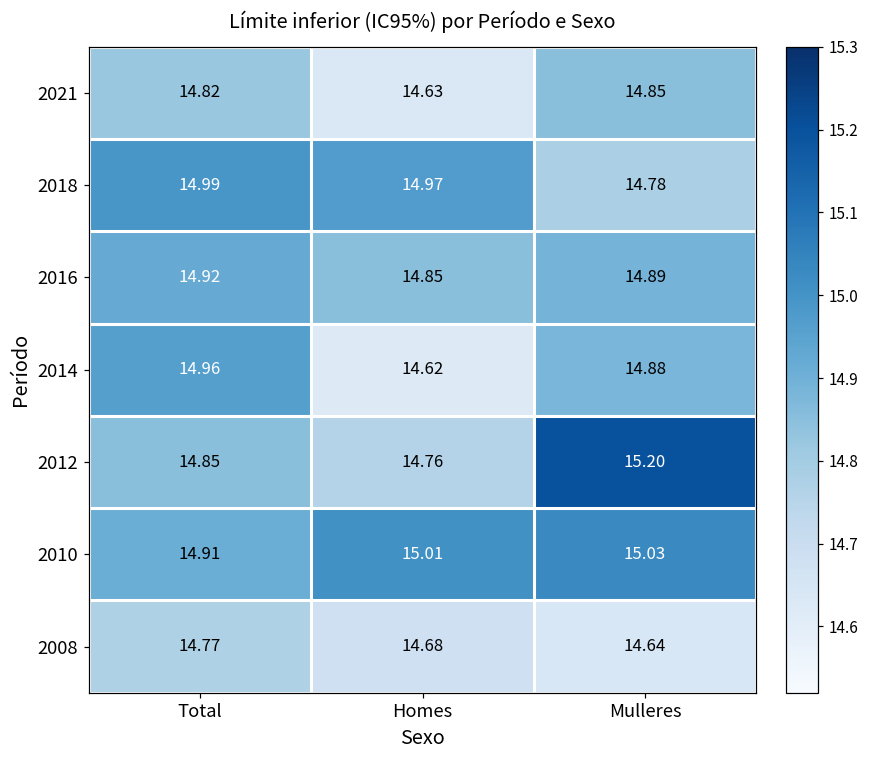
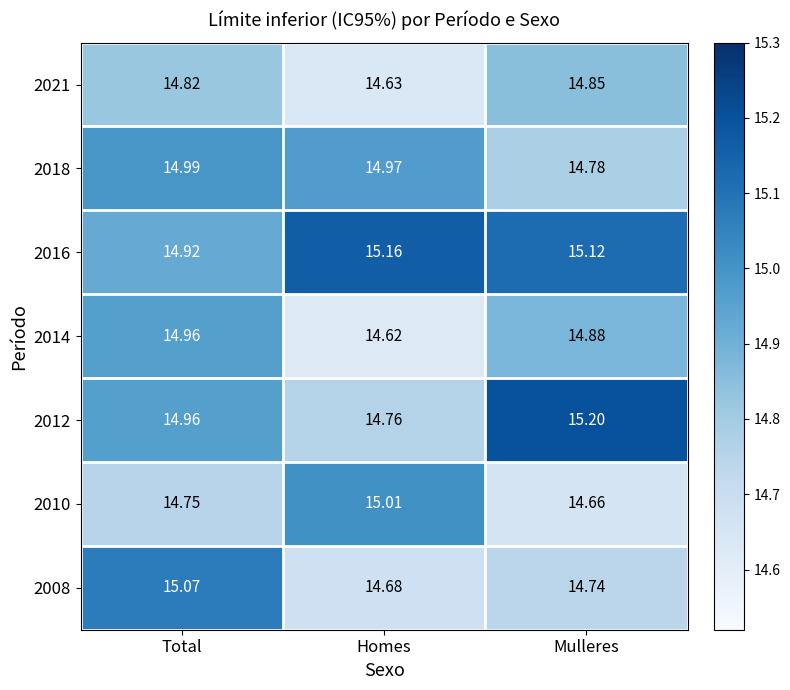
2016, Homes: 14.85 -> 15.16
2016, Mulleres: 14.89 -> 15.12
2012, Total: 14.85 -> 14.96
2010, Total: 14.91 -> 14.75
2010, Mulleres: 15.03 -> 14.66
2008, Total: 14.77 -> 15.07
2008, Mulleres: 14.64 -> 14.74
